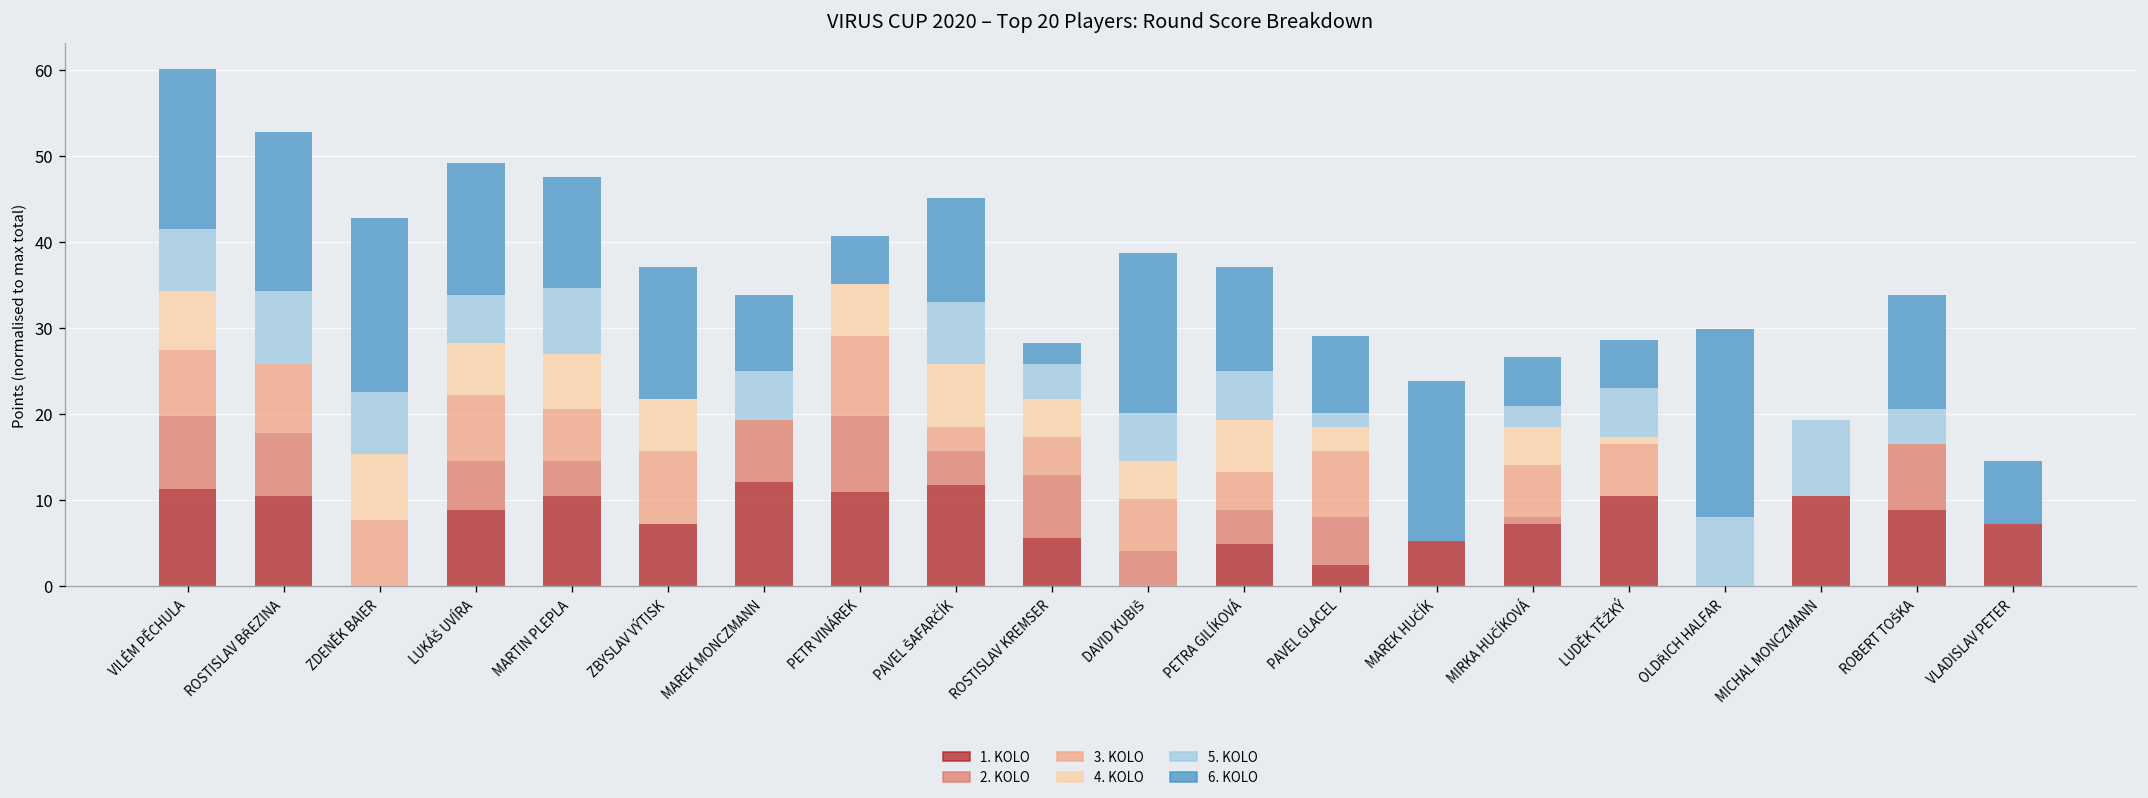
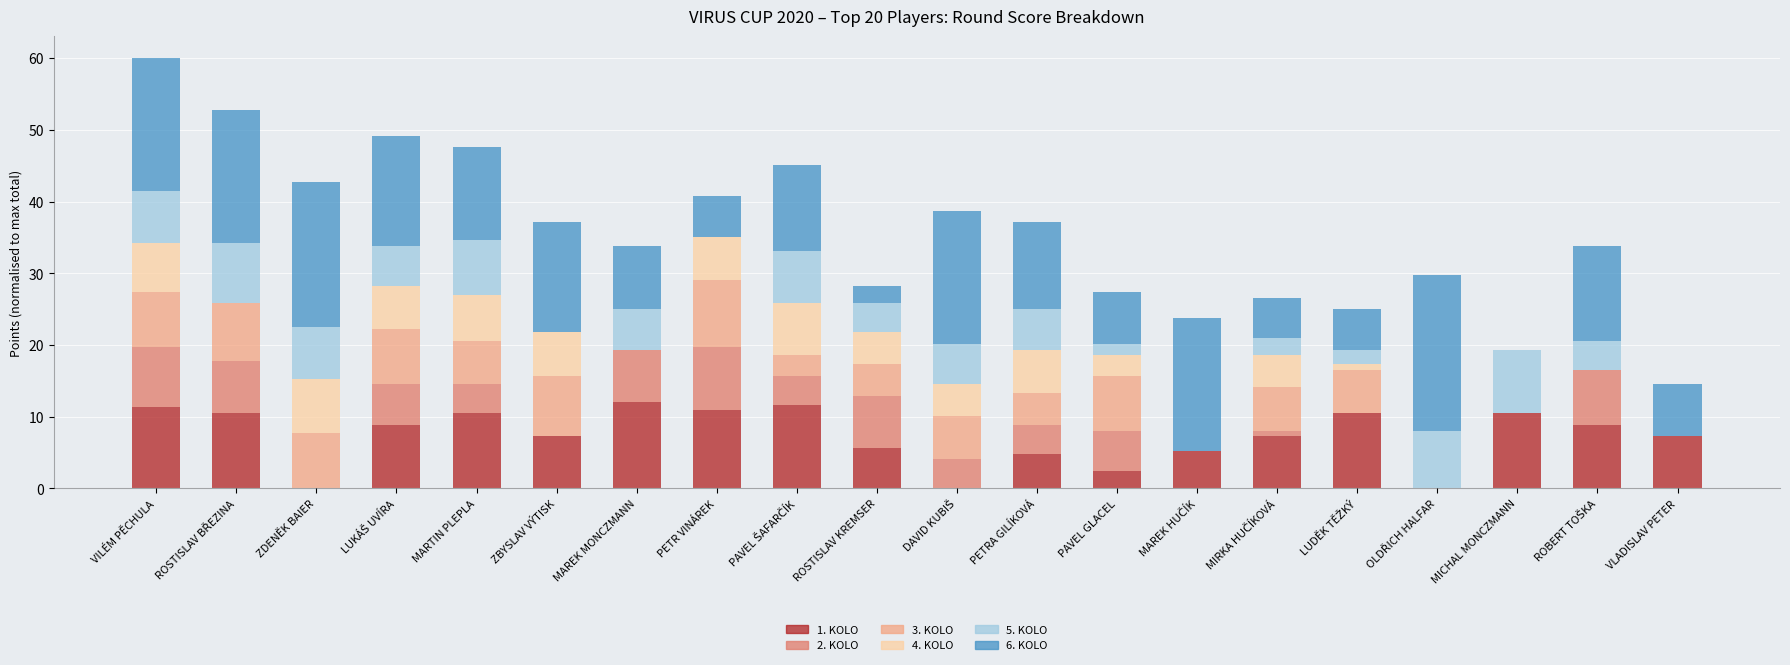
6. KOLO, PAVEL GLACEL: 9 -> 7
5. KOLO, LUDĚK TĚŽKÝ: 6 -> 2
